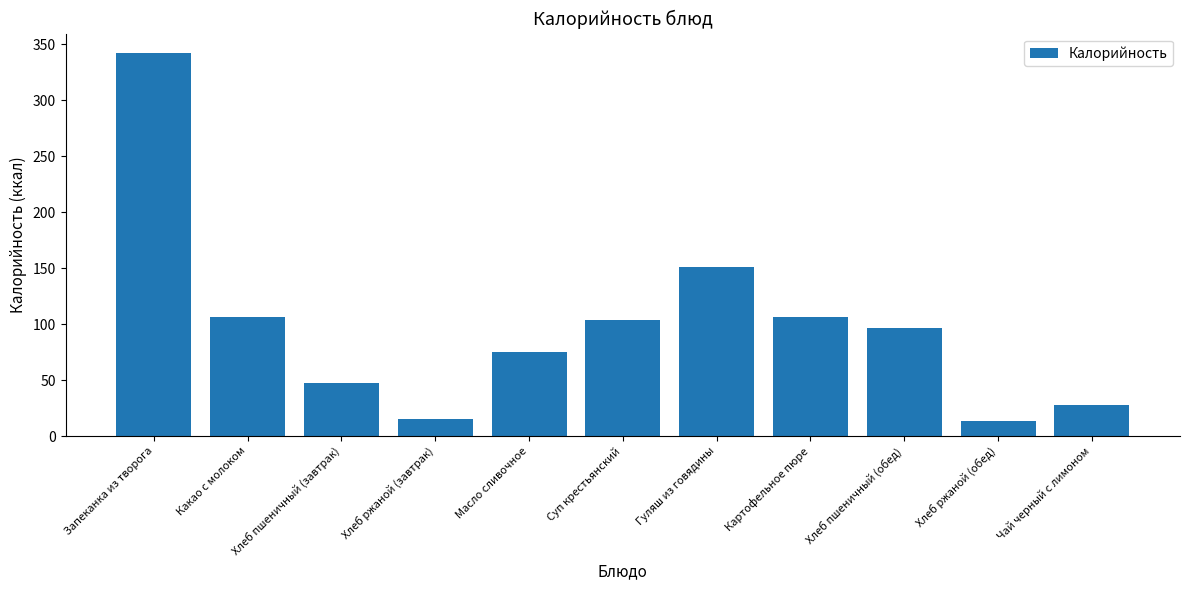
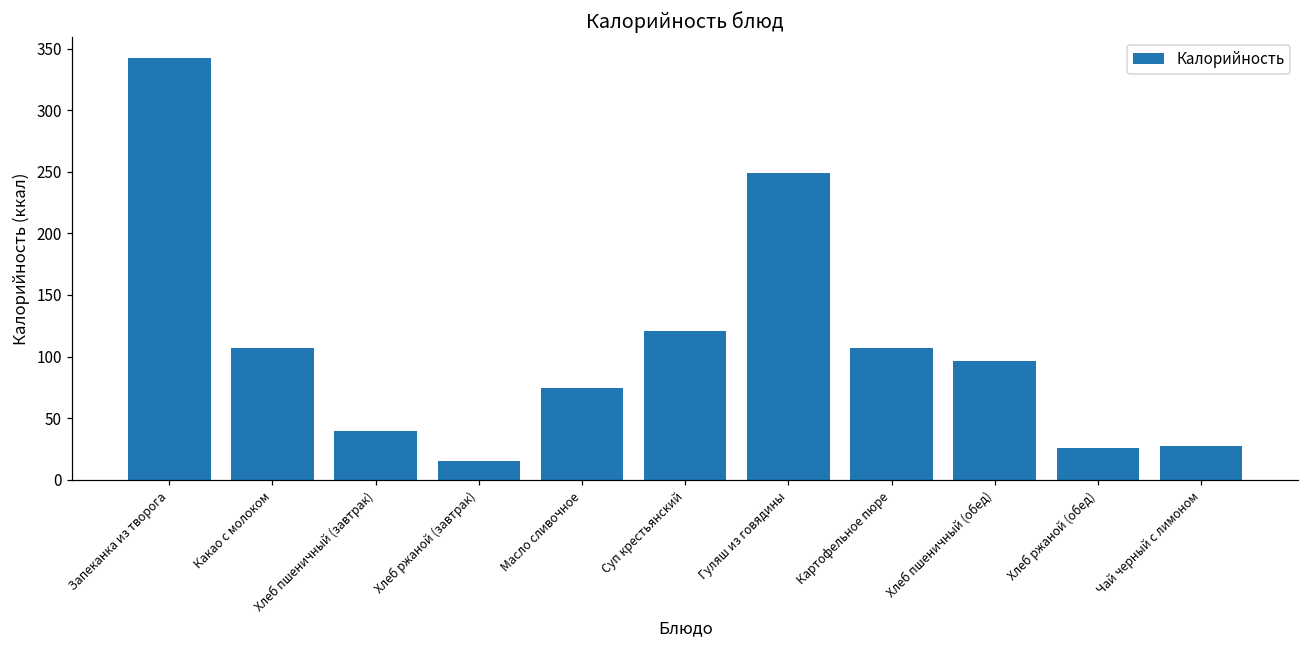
Хлеб пшеничный (завтрак): 47 -> 40
Суп крестьянский: 104 -> 121
Гуляш из говядины: 151 -> 249
Хлеб ржаной (обед): 14 -> 26
